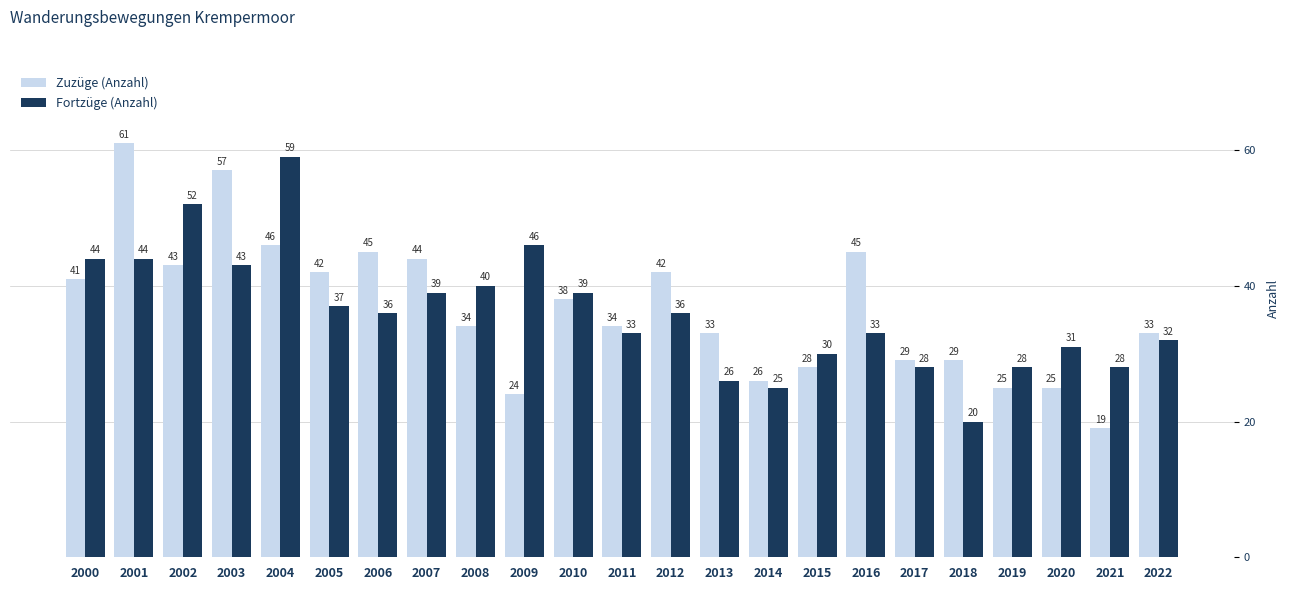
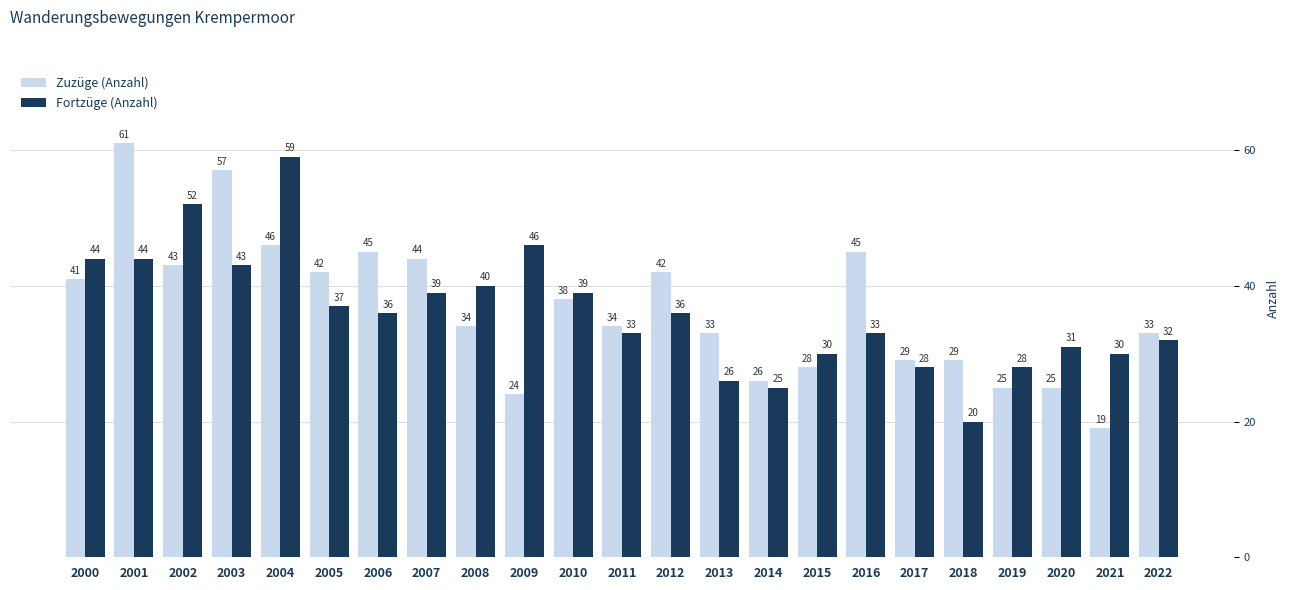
Fortzüge (Anzahl), 2021: 28 -> 30
